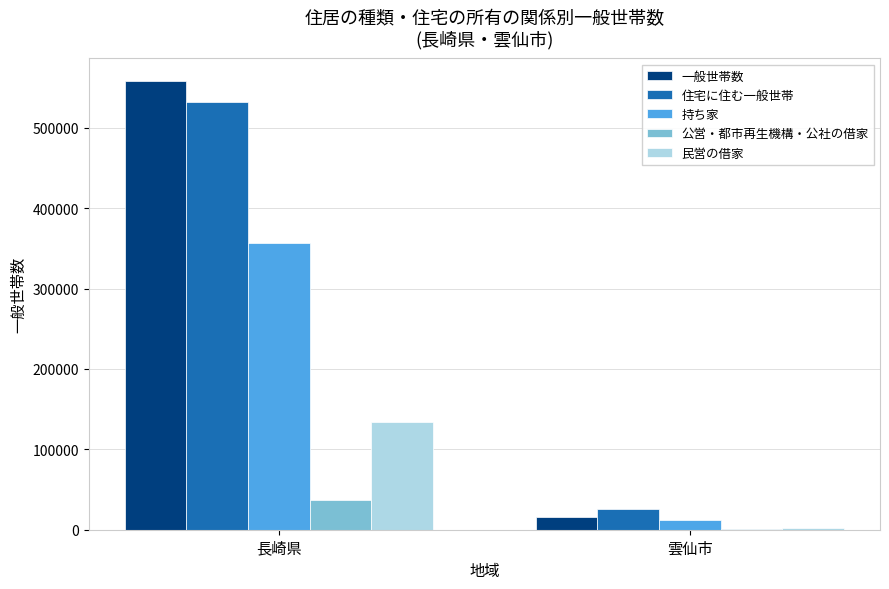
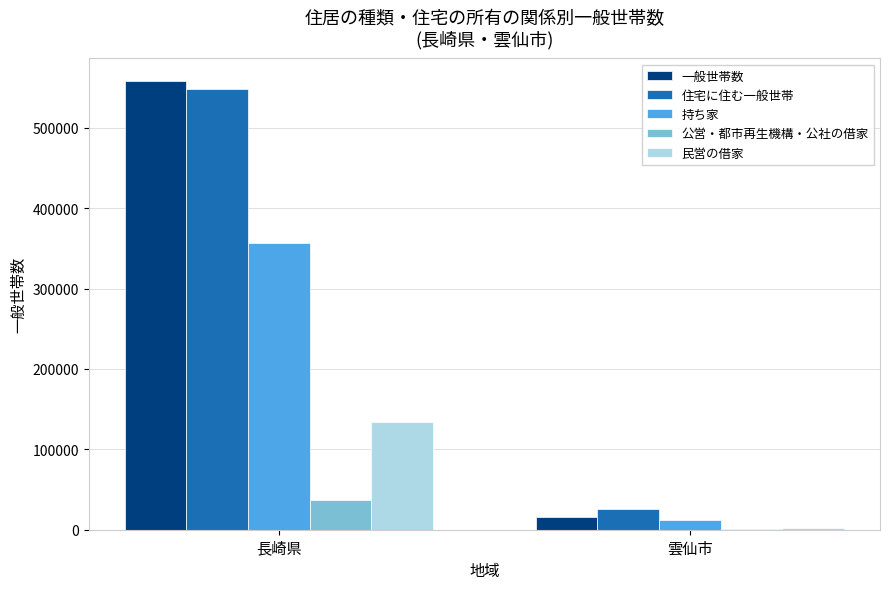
住宅に住む一般世帯, 長崎県: 530000 -> 550000
